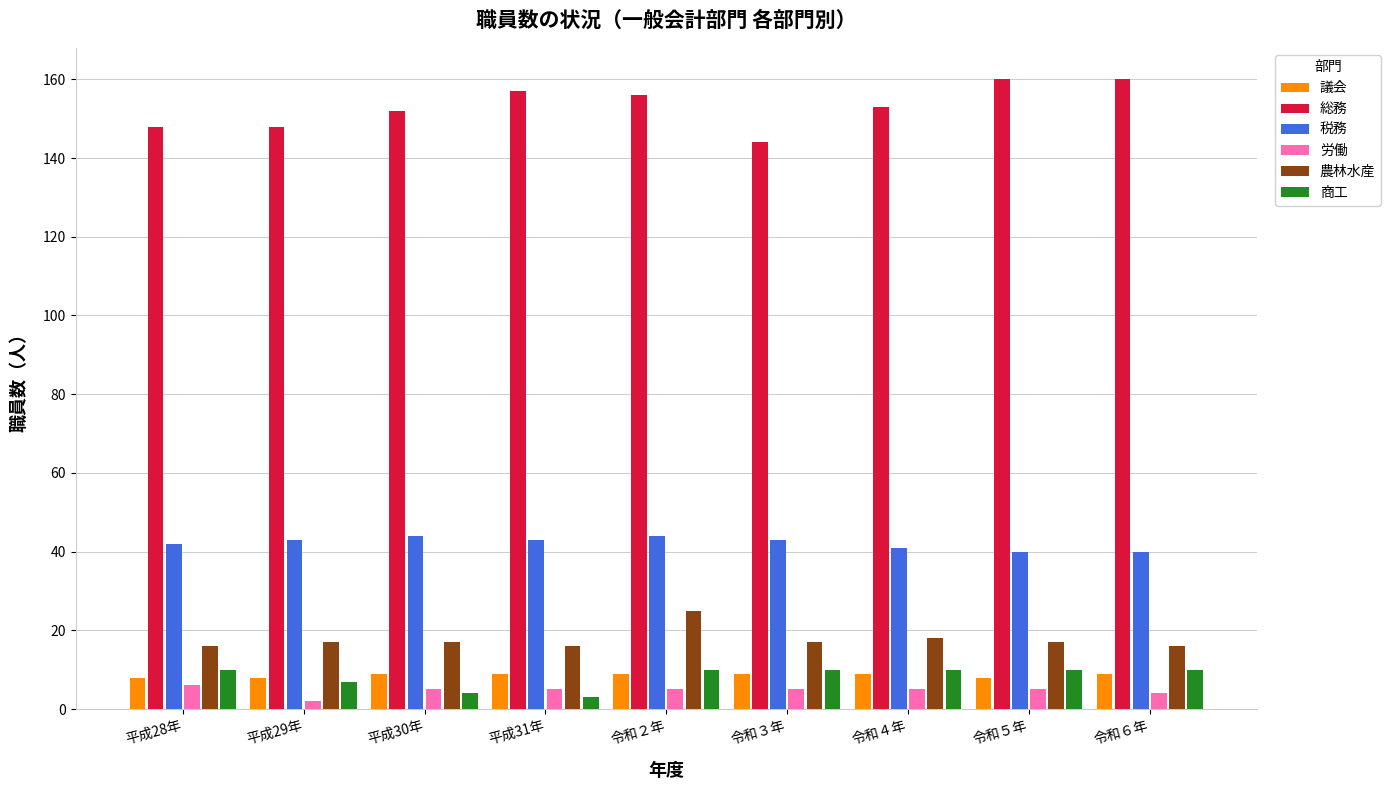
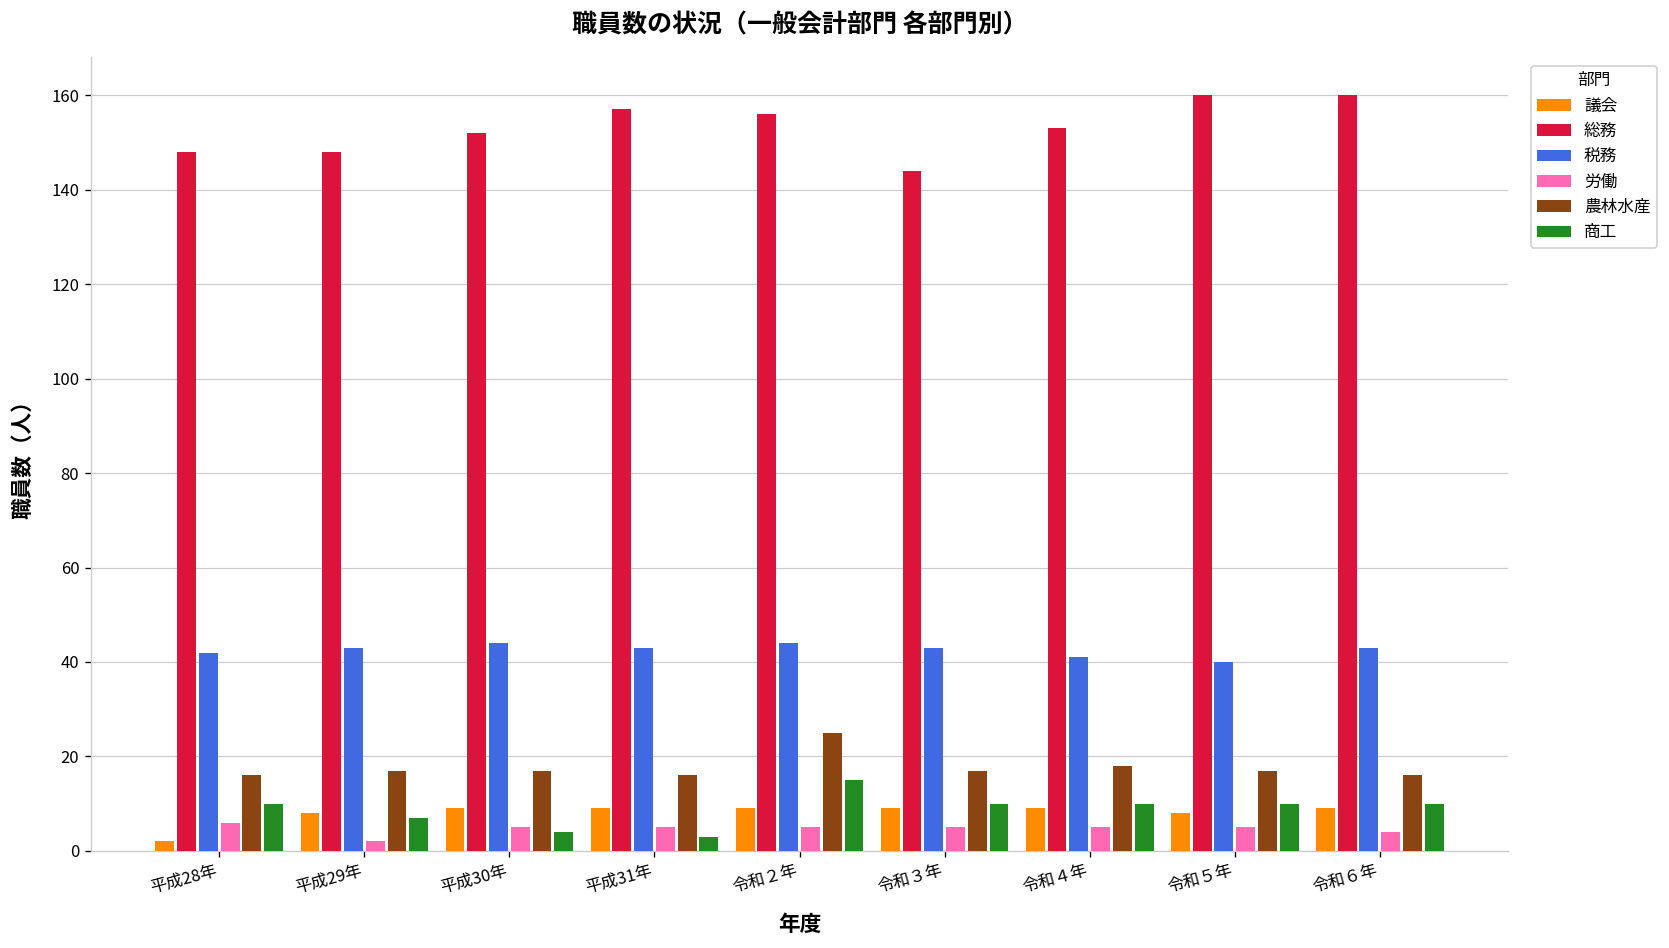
議会, 平成28年: 8 -> 2
商工, 令和２年: 10 -> 15
税務, 令和６年: 40 -> 43
